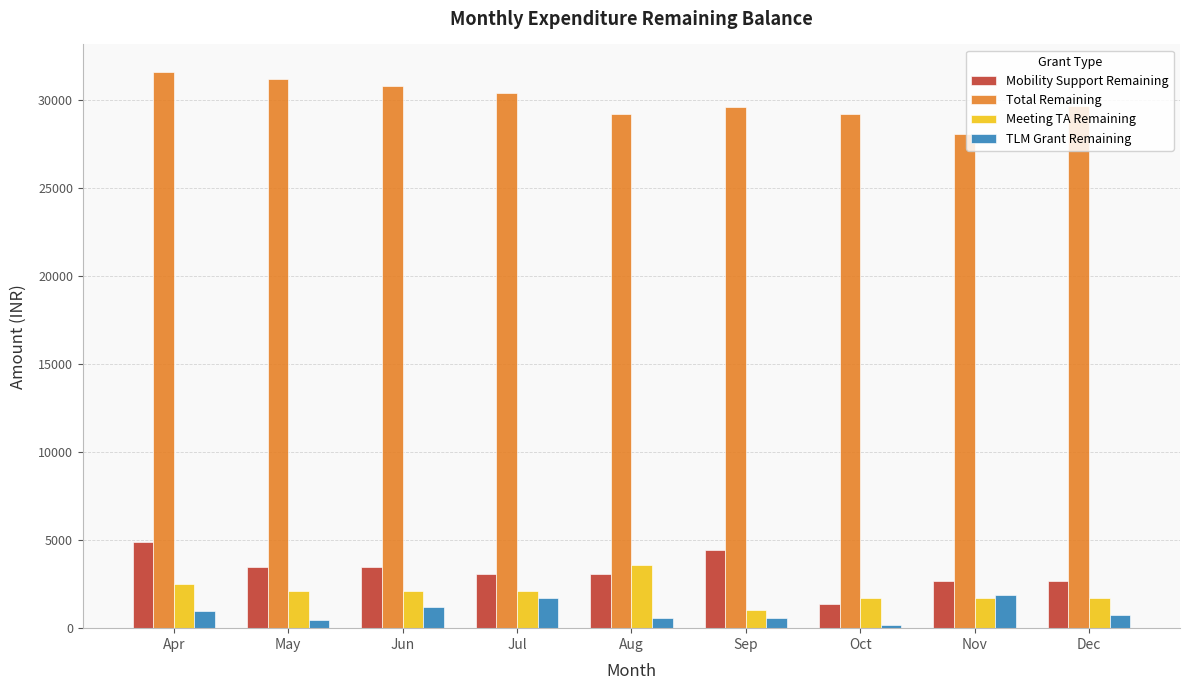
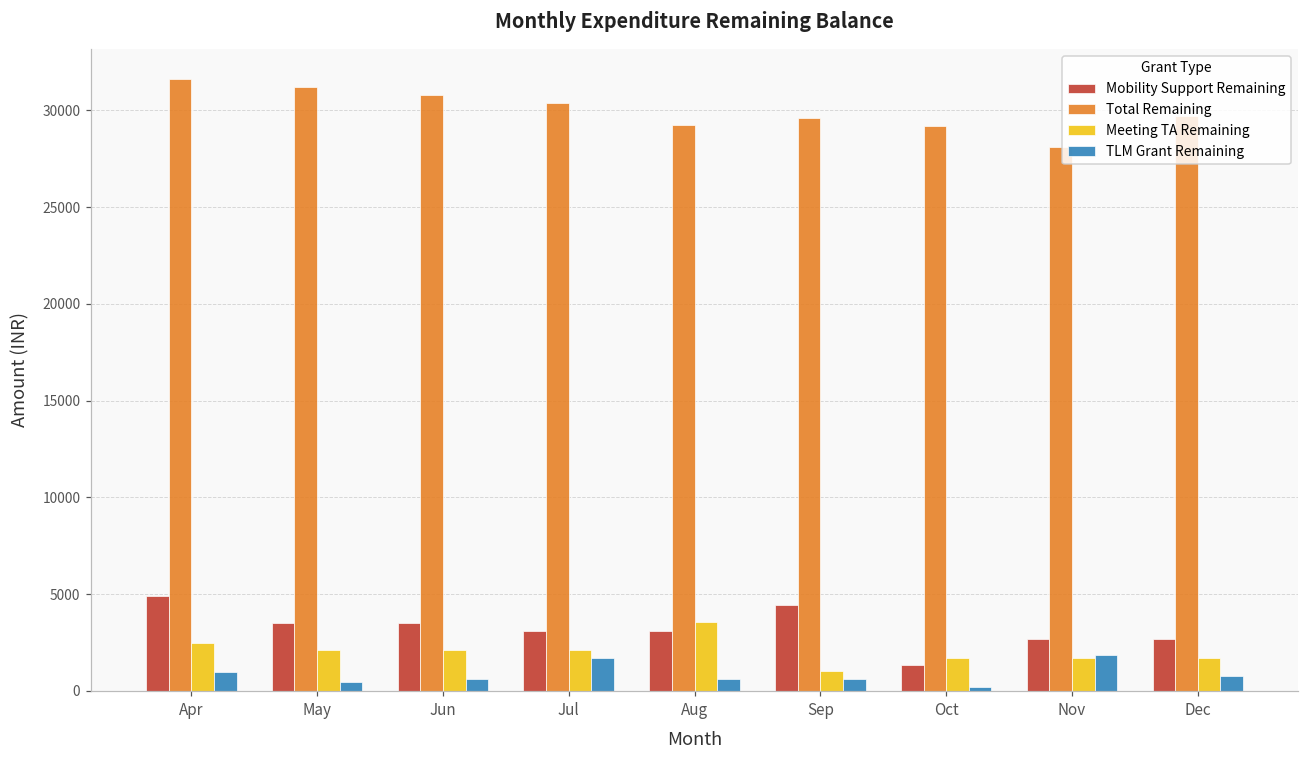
TLM Grant Remaining, Jun: 1200 -> 600
